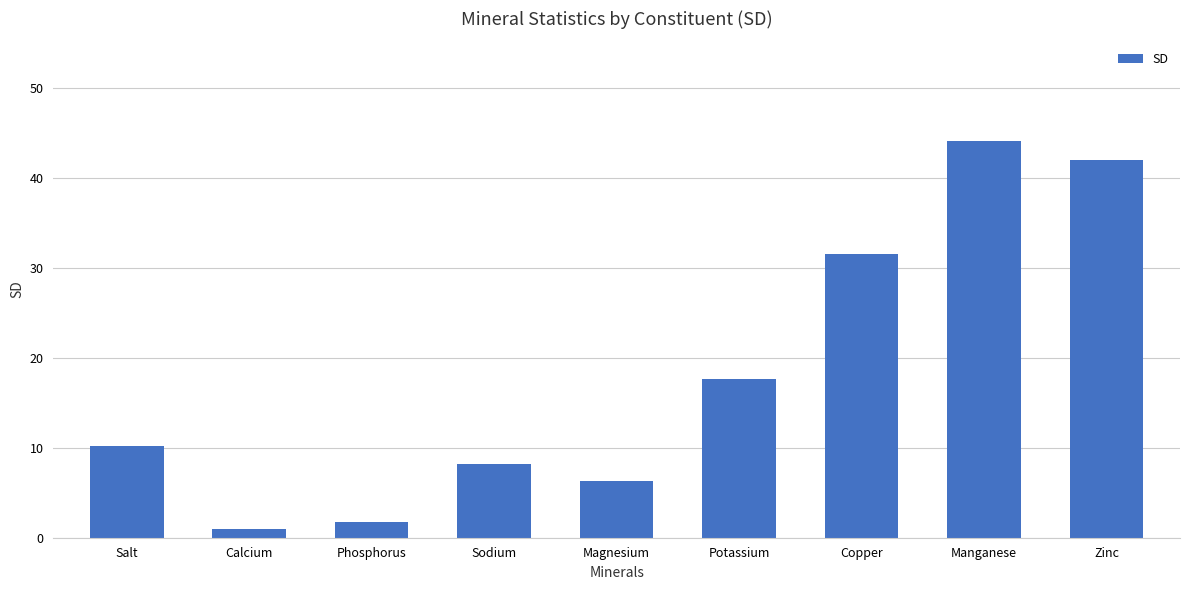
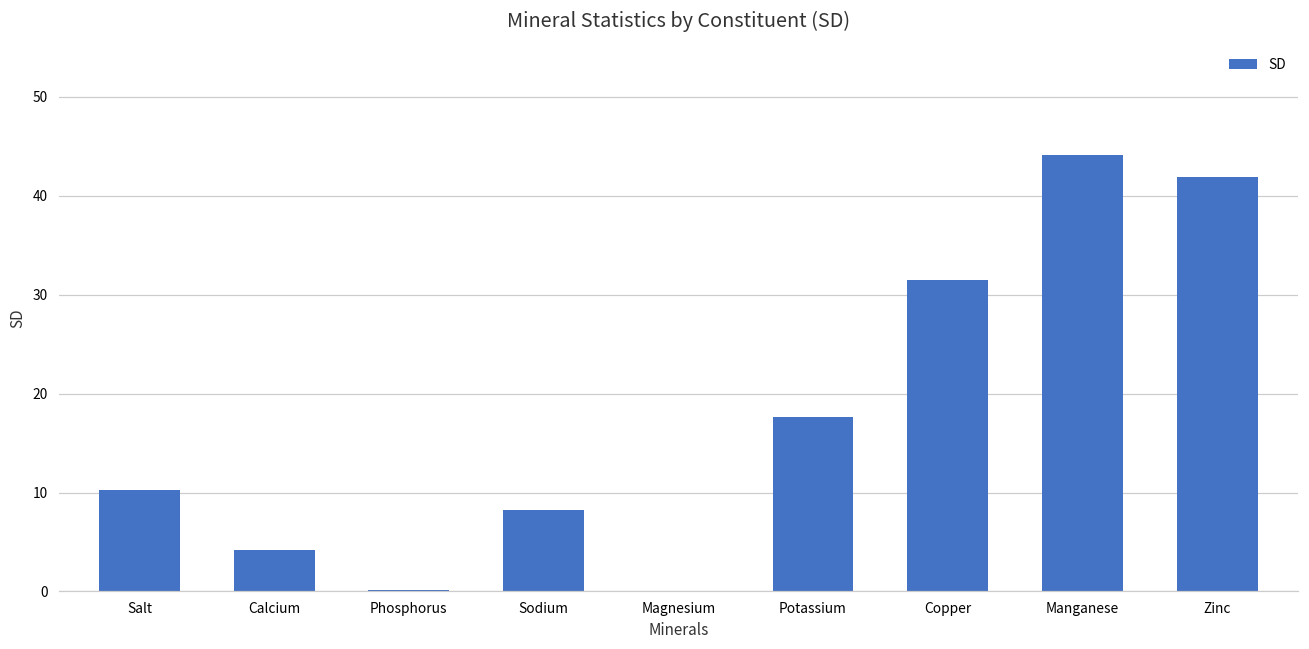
Calcium: 1 -> 4
Phosphorus: 2 -> 0
Magnesium: 6 -> 0
